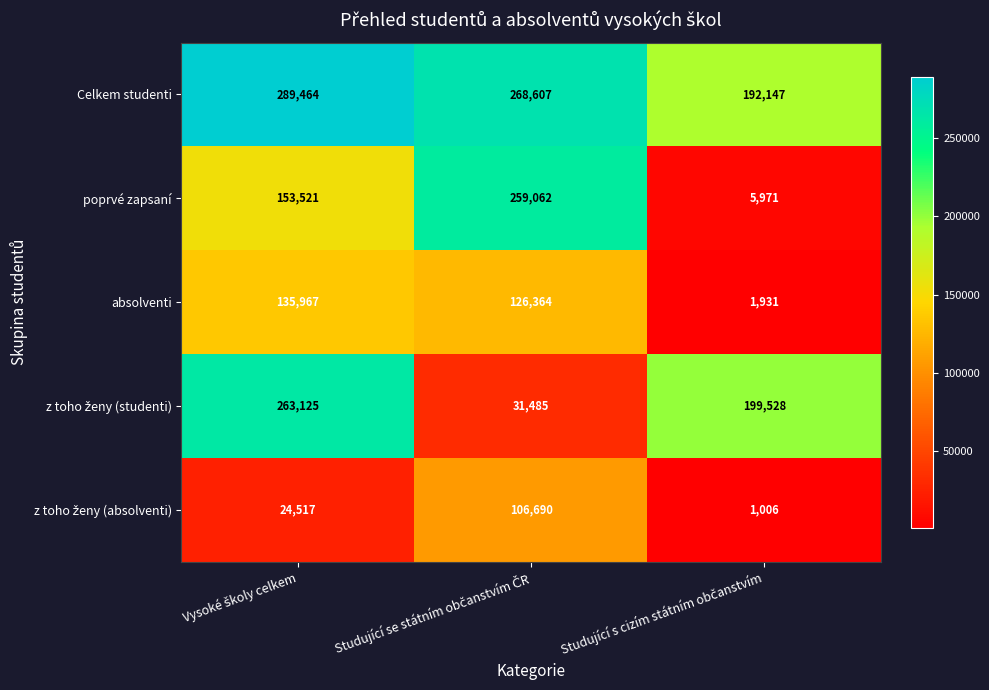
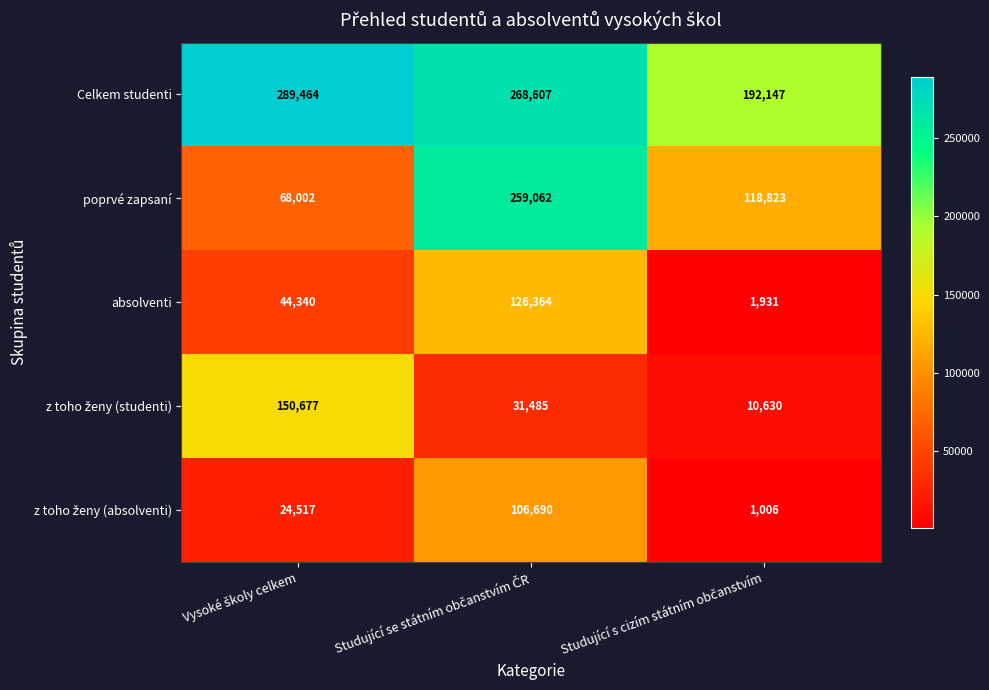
poprvé zapsaní, Vysoké školy celkem: 153,521 -> 68,002
poprvé zapsaní, Studující s cizím státním občanstvím: 5,971 -> 118,823
absolventi, Vysoké školy celkem: 135,967 -> 44,340
z toho ženy (studenti), Vysoké školy celkem: 263,125 -> 150,677
z toho ženy (studenti), Studující s cizím státním občanstvím: 199,528 -> 10,630
